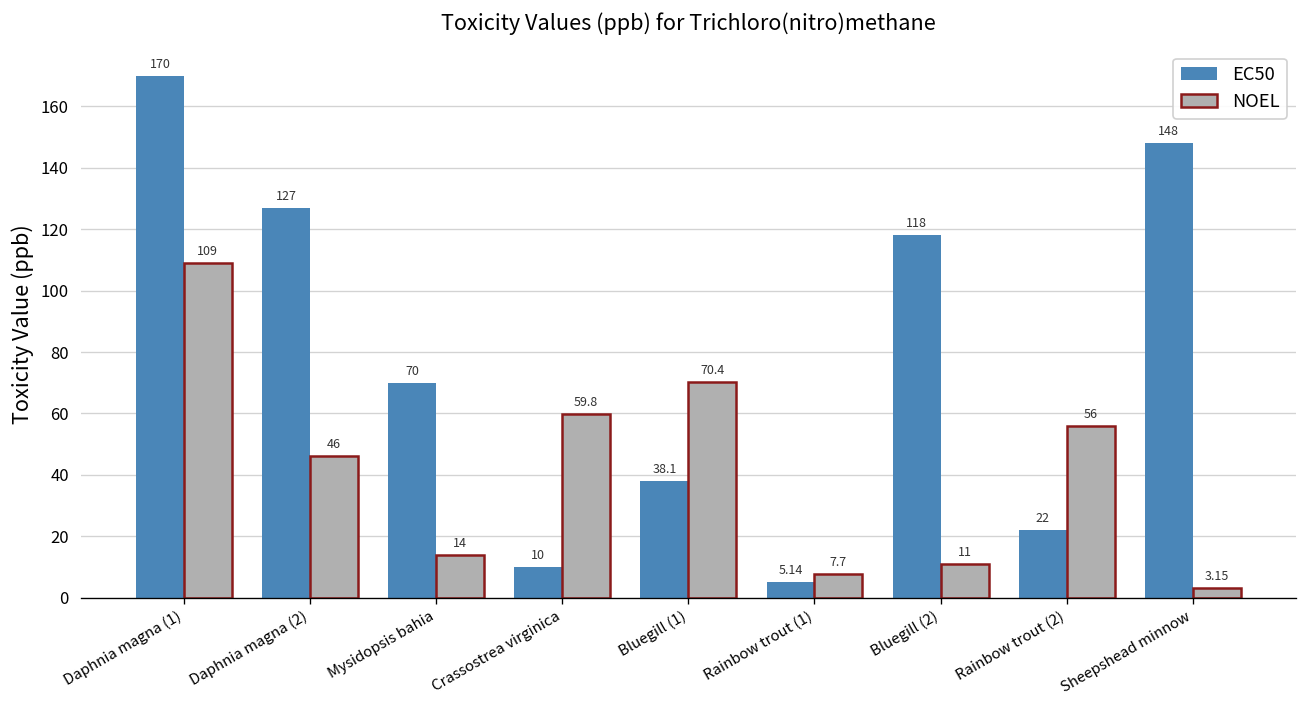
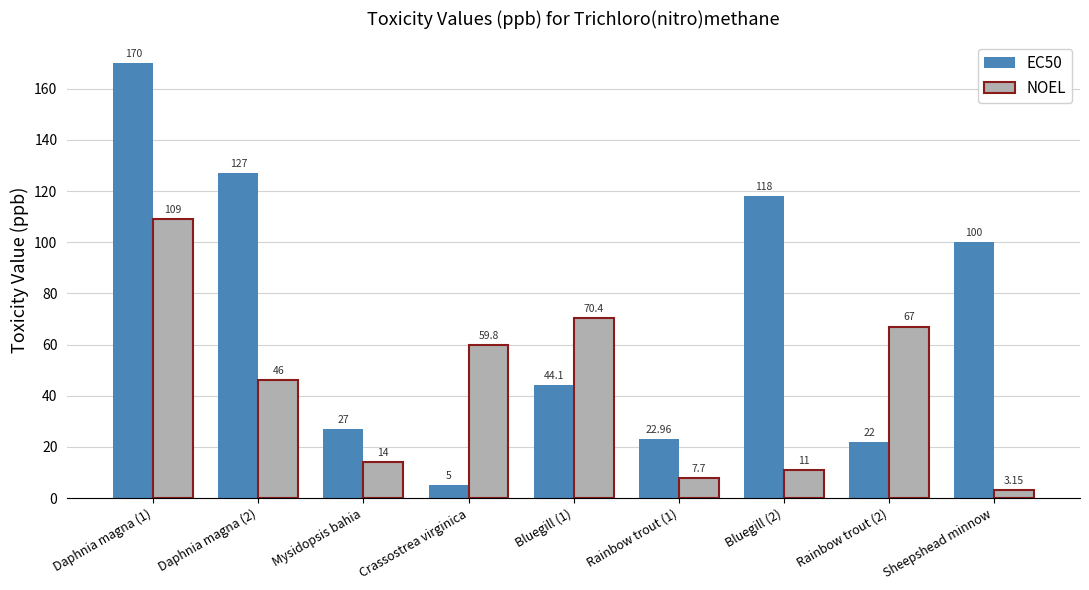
EC50, Mysidopsis bahia: 70 -> 27
EC50, Crassostrea virginica: 10 -> 5
EC50, Bluegill (1): 38.1 -> 44.1
EC50, Rainbow trout (1): 5.14 -> 22.96
NOEL, Rainbow trout (2): 56 -> 67
EC50, Sheepshead minnow: 148 -> 100
